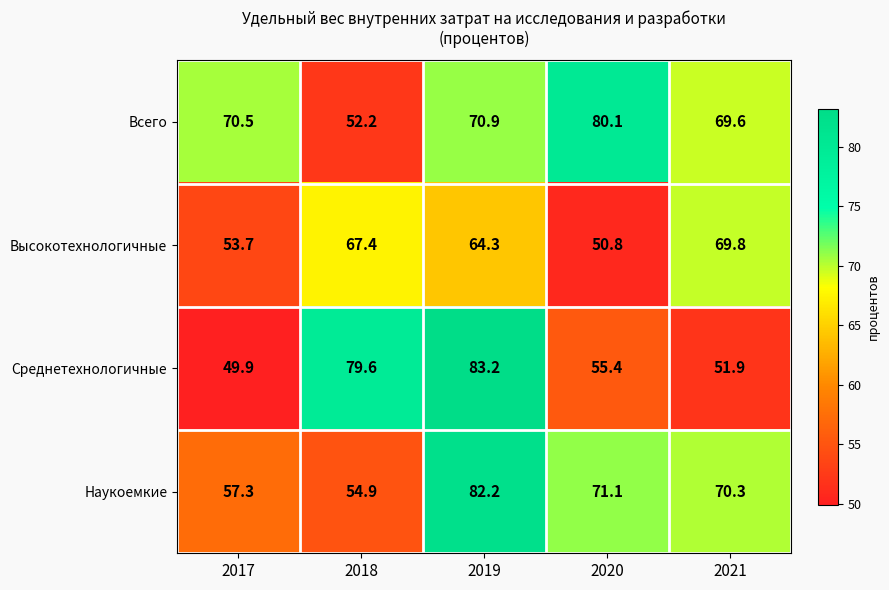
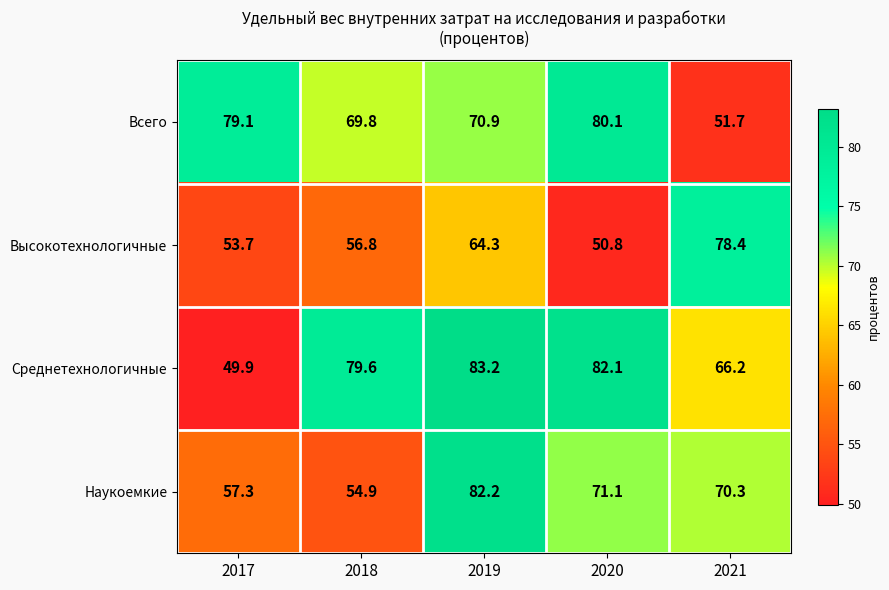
Всего, 2017: 70.5 -> 79.1
Всего, 2018: 52.2 -> 69.8
Всего, 2021: 69.6 -> 51.7
Высокотехнологичные, 2018: 67.4 -> 56.8
Высокотехнологичные, 2021: 69.8 -> 78.4
Среднетехнологичные, 2020: 55.4 -> 82.1
Среднетехнологичные, 2021: 51.9 -> 66.2
